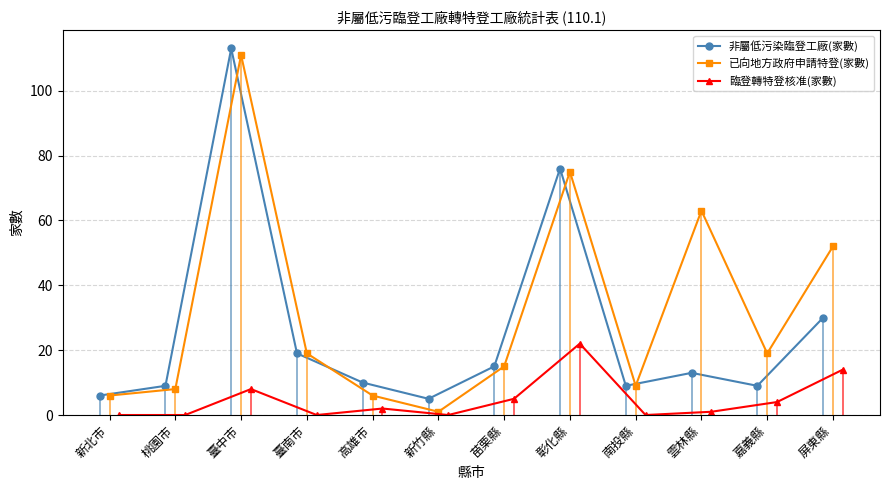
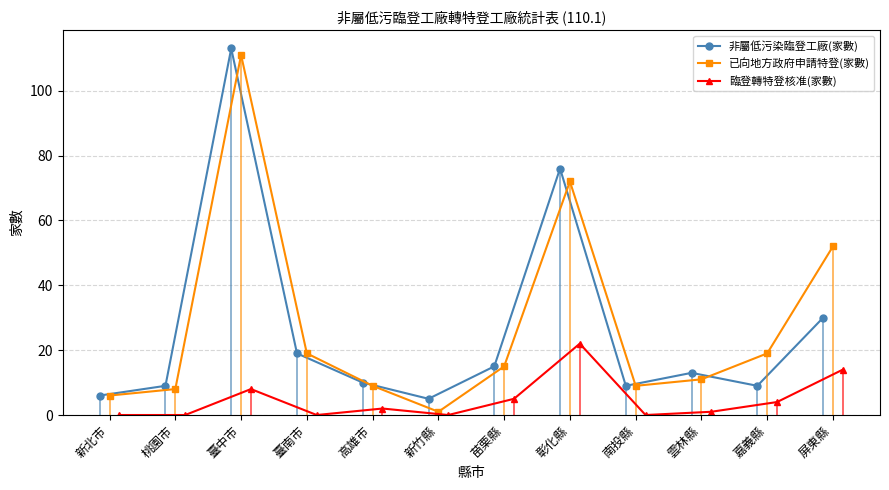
已向地方政府申請特登(家數), 高雄市: 6 -> 9
已向地方政府申請特登(家數), 彰化縣: 75 -> 72
已向地方政府申請特登(家數), 雲林縣: 63 -> 11
